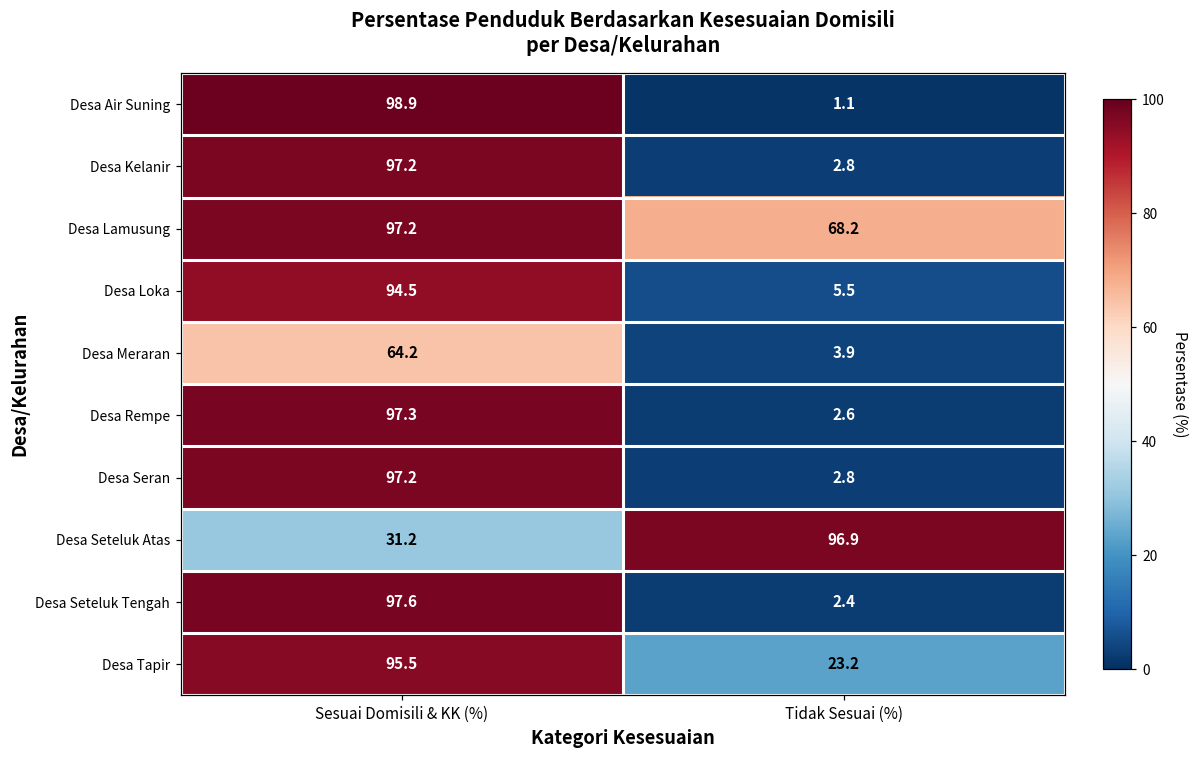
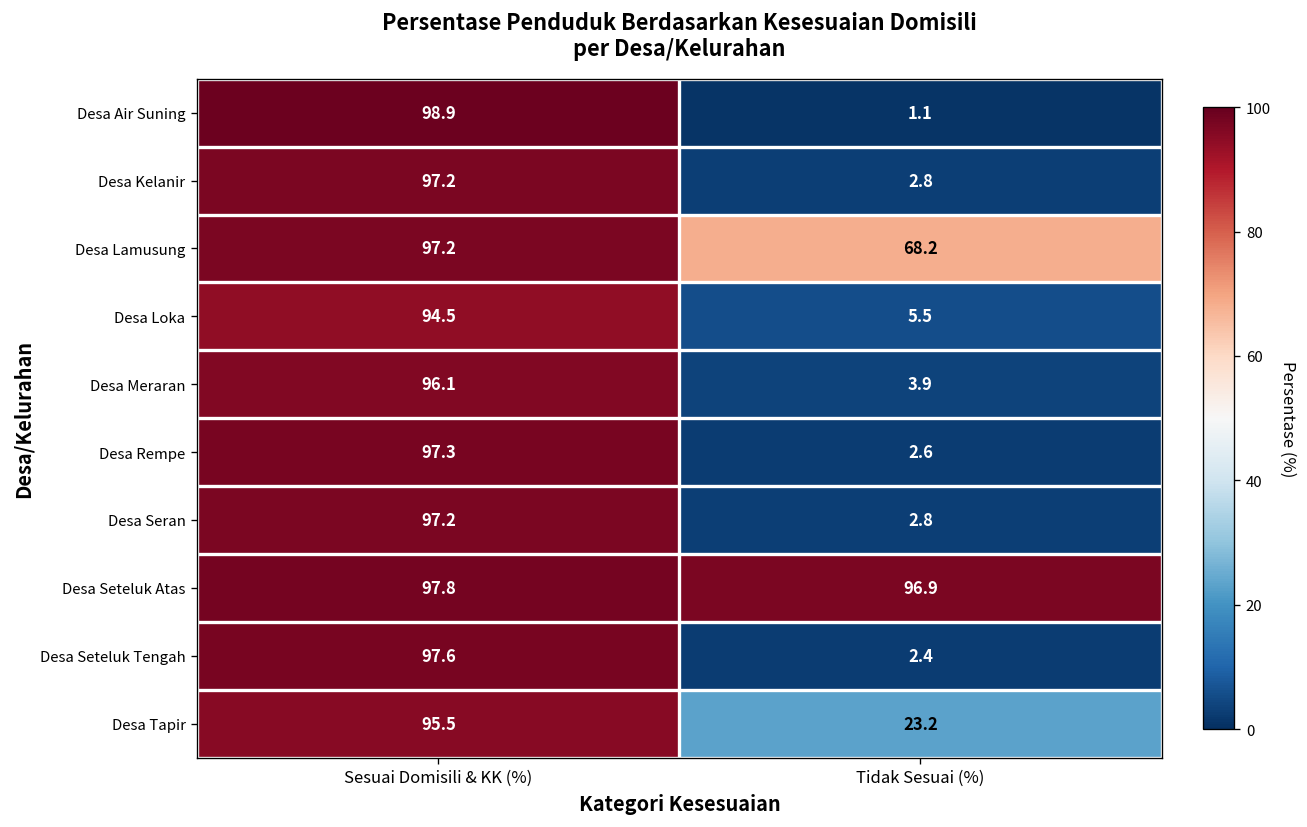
Desa Meraran, Sesuai Domisili & KK (%): 64.2 -> 96.1
Desa Seteluk Atas, Sesuai Domisili & KK (%): 31.2 -> 97.8
